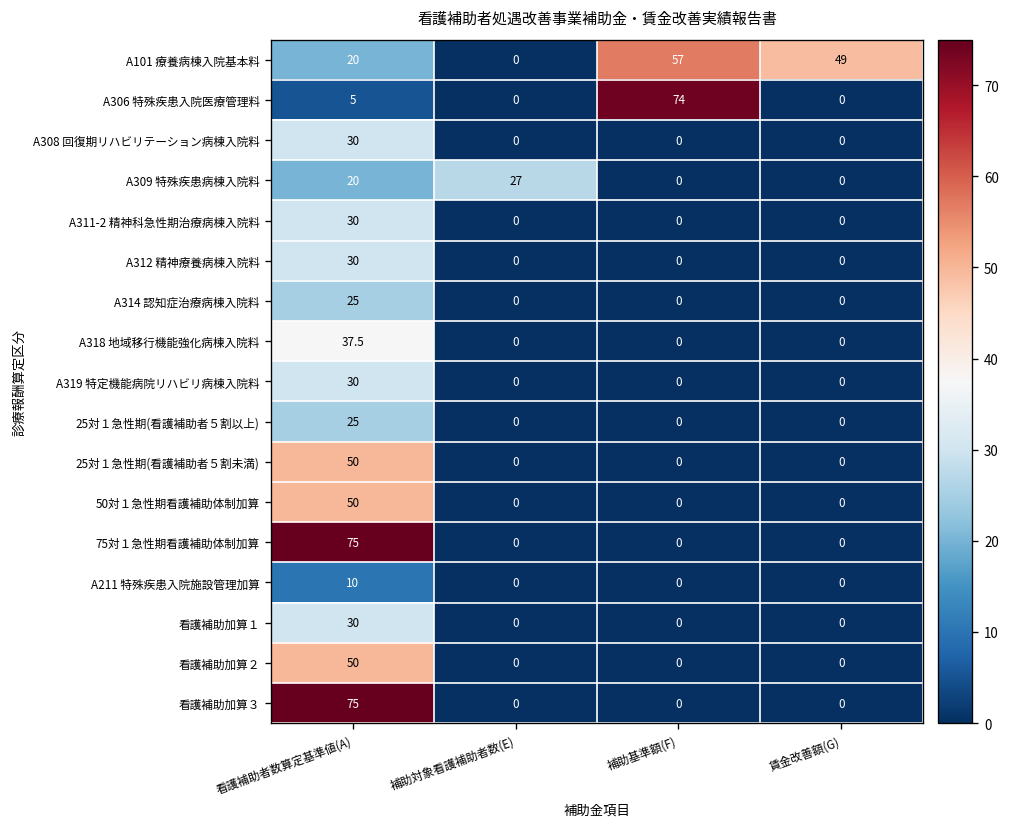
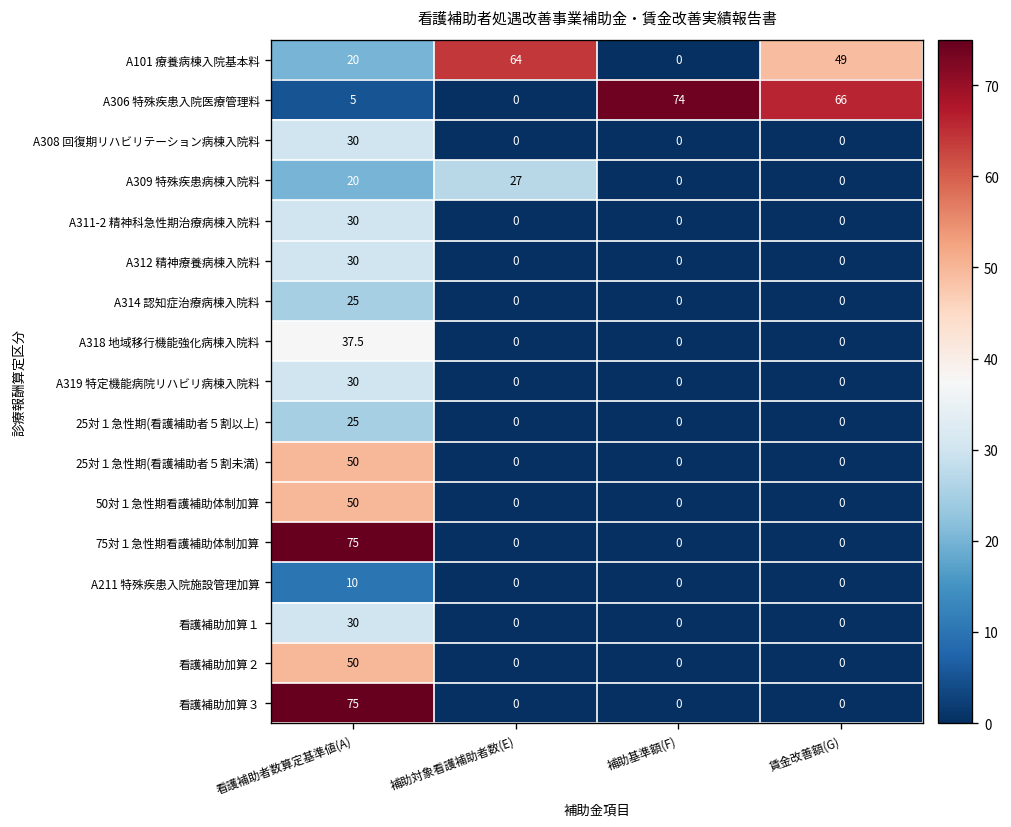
A101 療養病棟入院基本料, 補助対象看護補助者数(E): 0 -> 64
A101 療養病棟入院基本料, 補助基準額(F): 57 -> 0
A306 特殊疾患入院医療管理料, 賃金改善額(G): 0 -> 66
